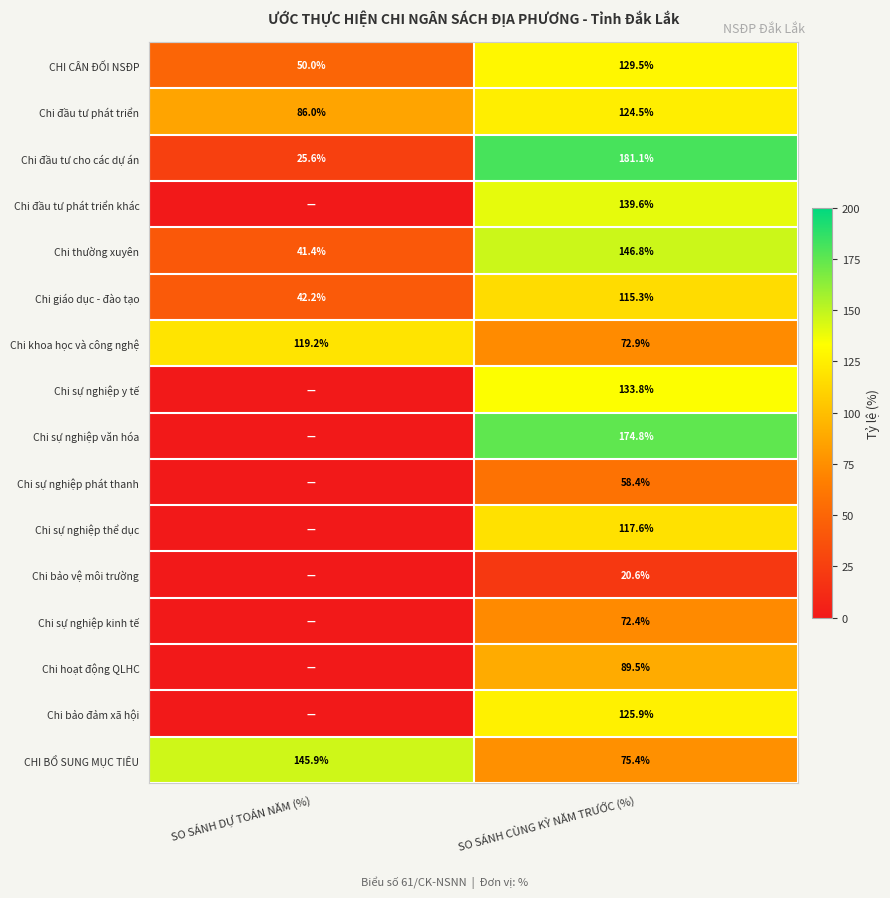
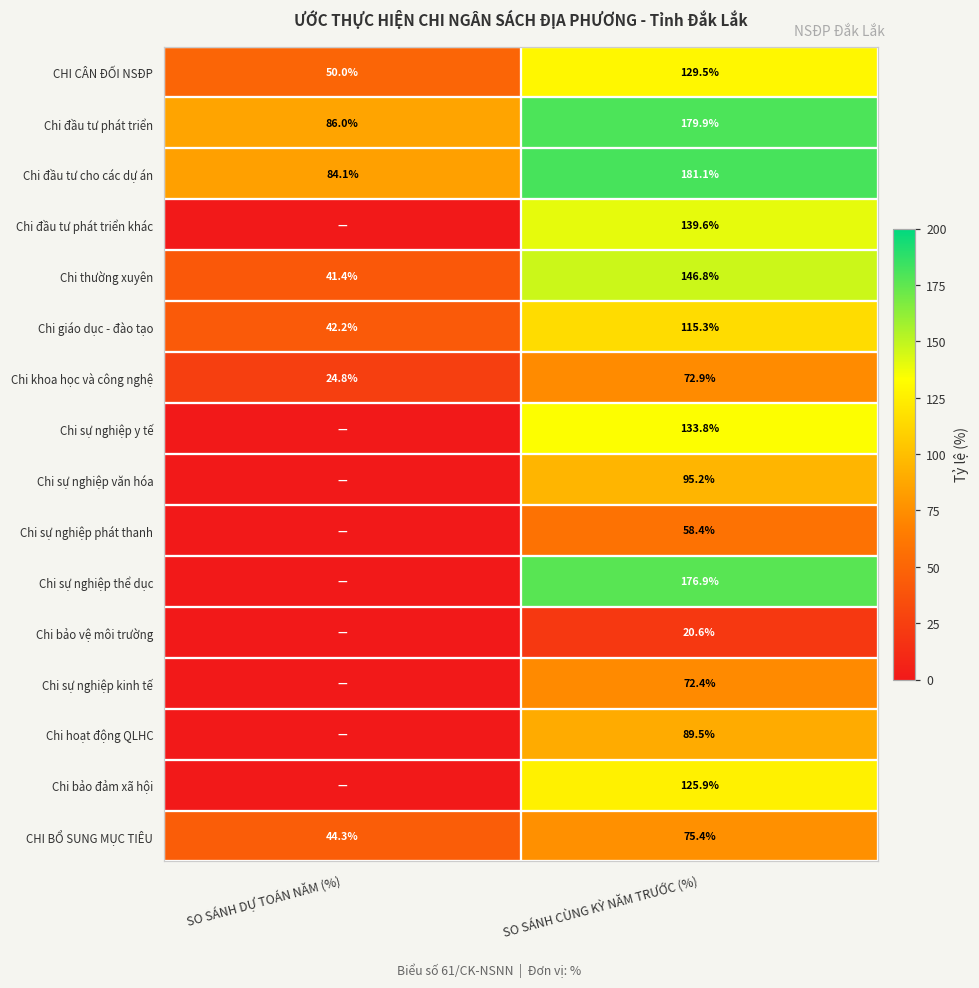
Chi đầu tư phát triển, SO SÁNH CÙNG KỲ NĂM TRƯỚC (%): 124.5% -> 179.9%
Chi đầu tư cho các dự án, SO SÁNH DỰ TOÁN NĂM (%): 25.6% -> 84.1%
Chi khoa học và công nghệ, SO SÁNH DỰ TOÁN NĂM (%): 119.2% -> 24.8%
Chi sự nghiệp văn hóa, SO SÁNH CÙNG KỲ NĂM TRƯỚC (%): 174.8% -> 95.2%
Chi sự nghiệp thể dục, SO SÁNH CÙNG KỲ NĂM TRƯỚC (%): 117.6% -> 176.9%
CHI BỔ SUNG MỤC TIÊU, SO SÁNH DỰ TOÁN NĂM (%): 145.9% -> 44.3%
